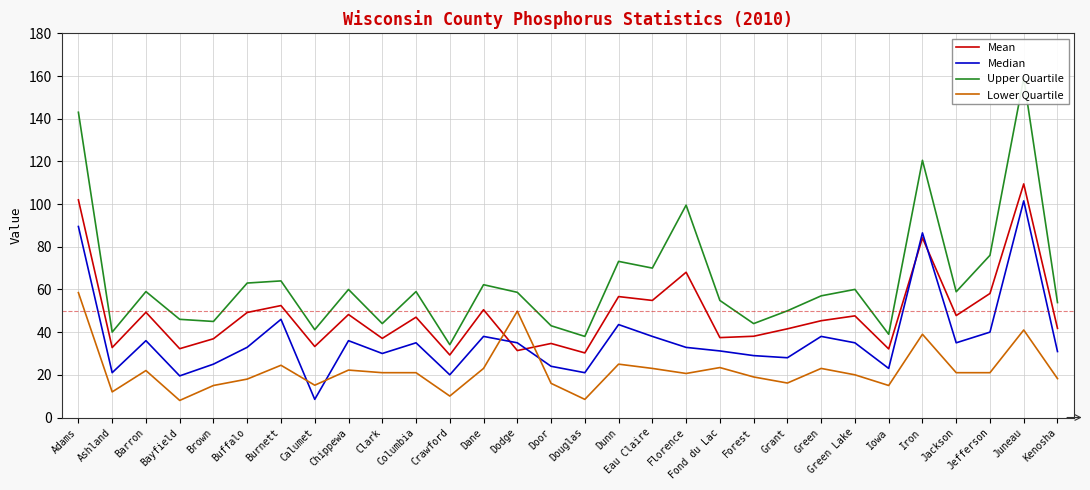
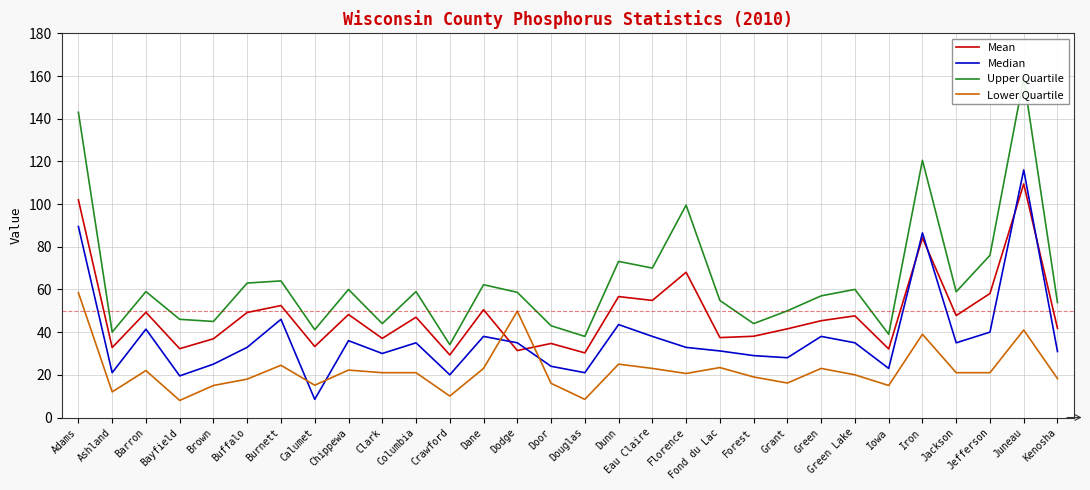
Median, Barron: 36 -> 41
Median, Juneau: 102 -> 116
